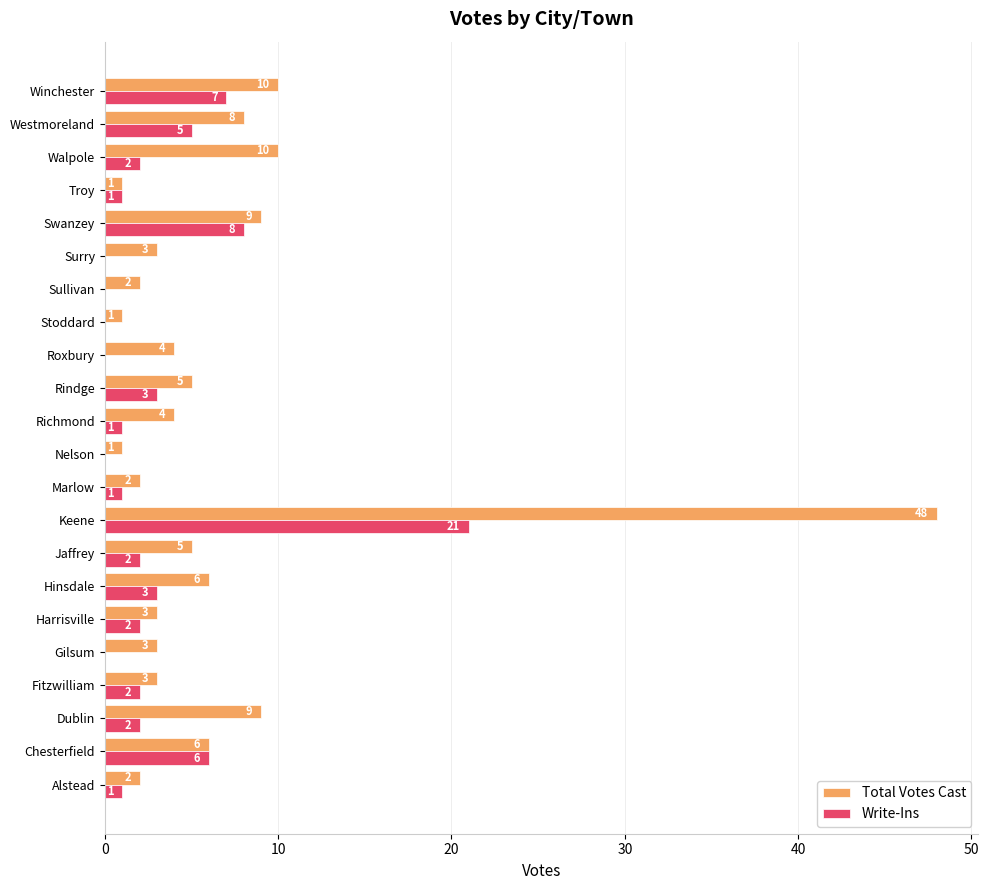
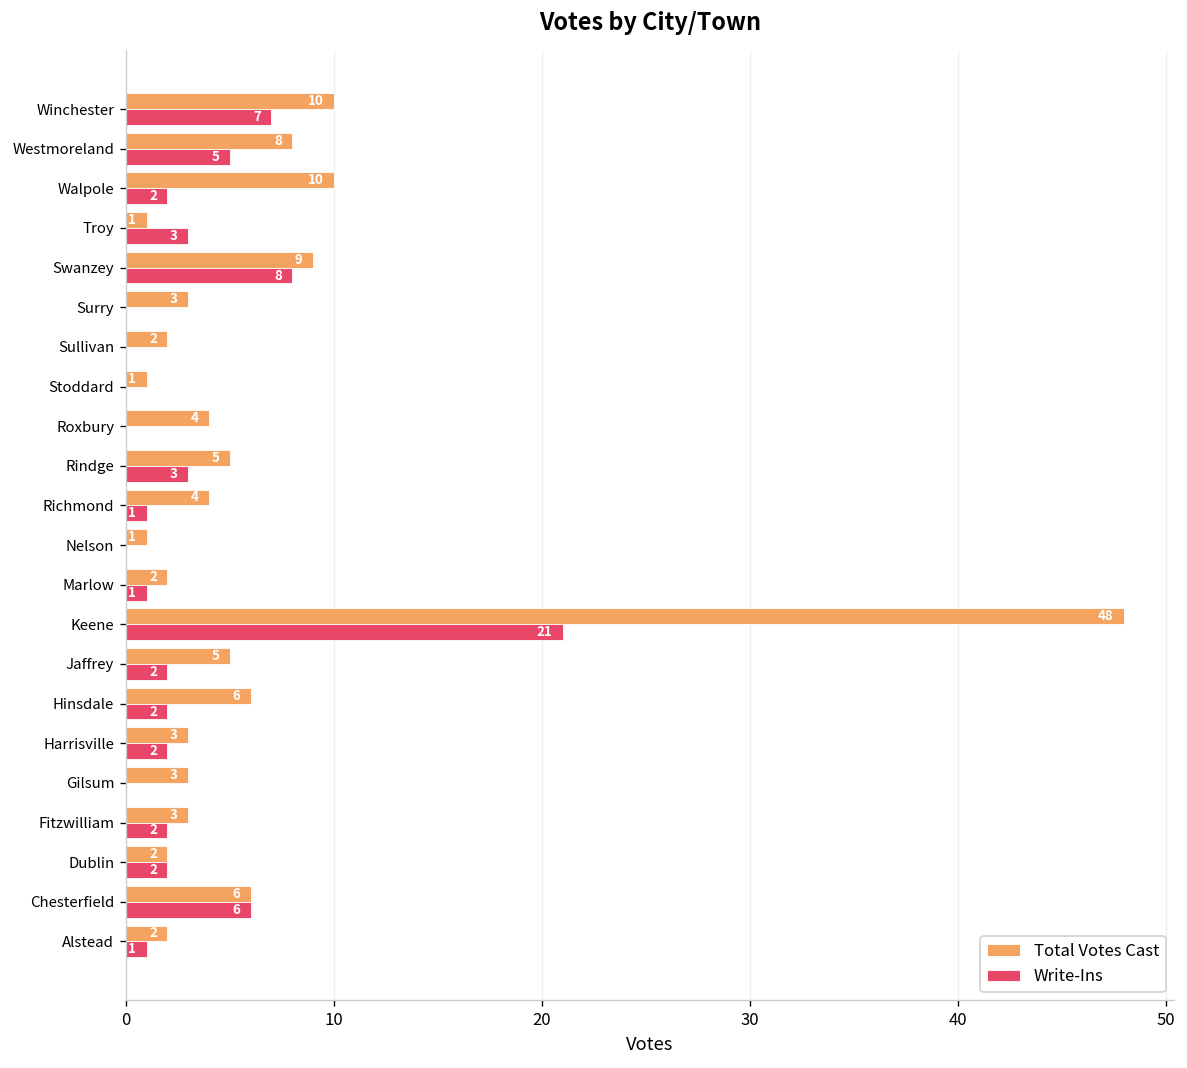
Write-Ins, Troy: 1 -> 3
Write-Ins, Hinsdale: 3 -> 2
Total Votes Cast, Dublin: 9 -> 2
